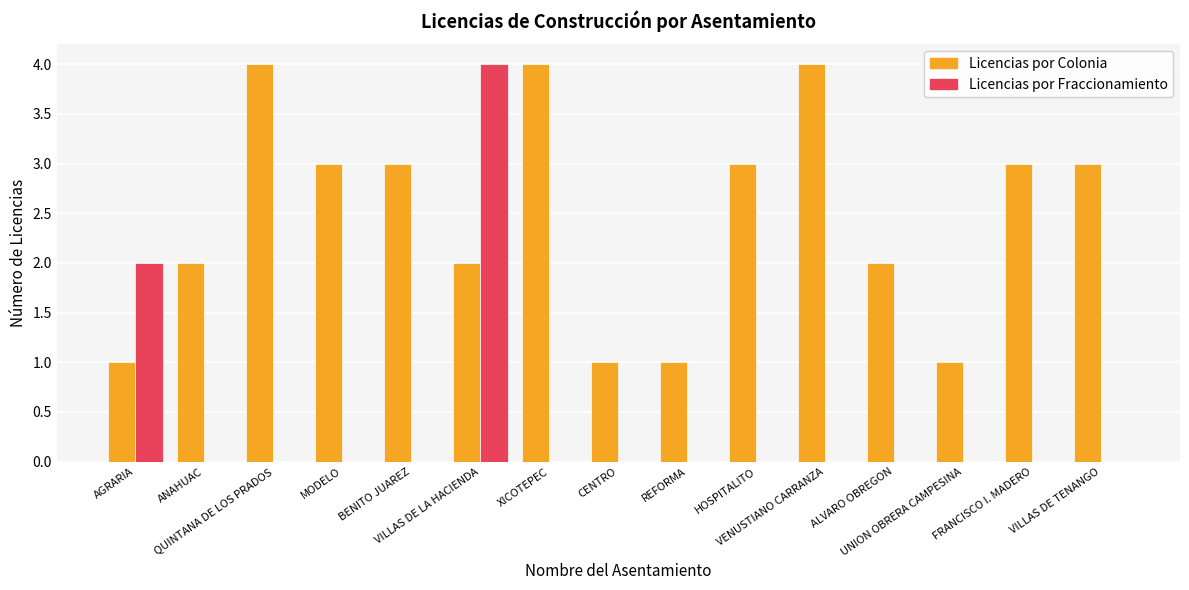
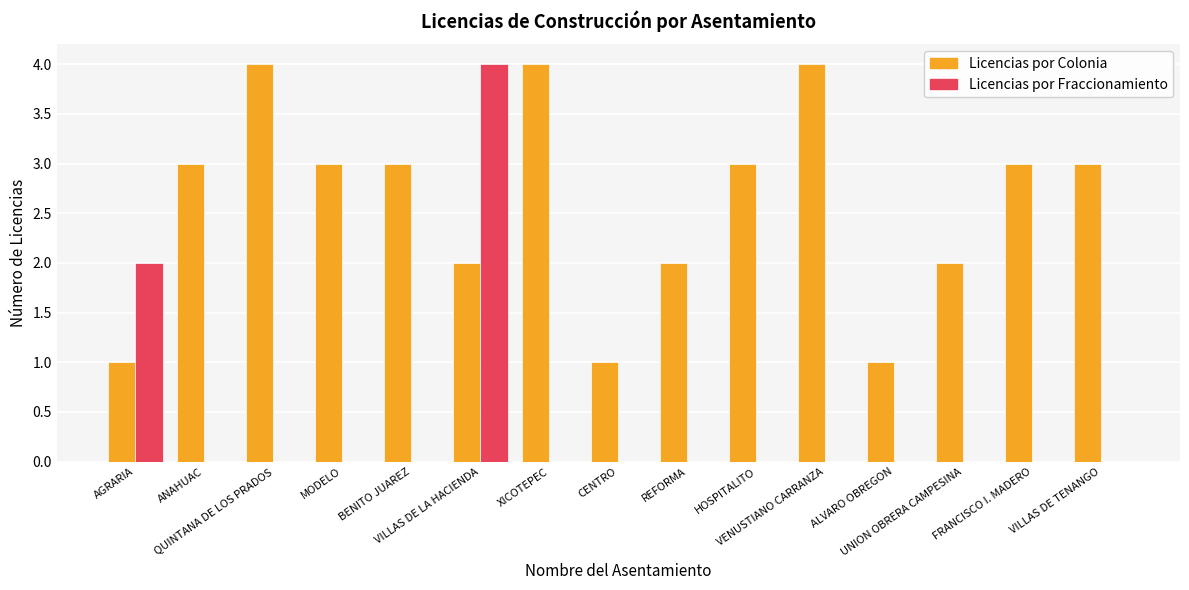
Licencias por Colonia, ANAHUAC: 2 -> 3
Licencias por Colonia, REFORMA: 1 -> 2
Licencias por Colonia, ALVARO OBREGON: 2 -> 1
Licencias por Colonia, UNION OBRERA CAMPESINA: 1 -> 2
